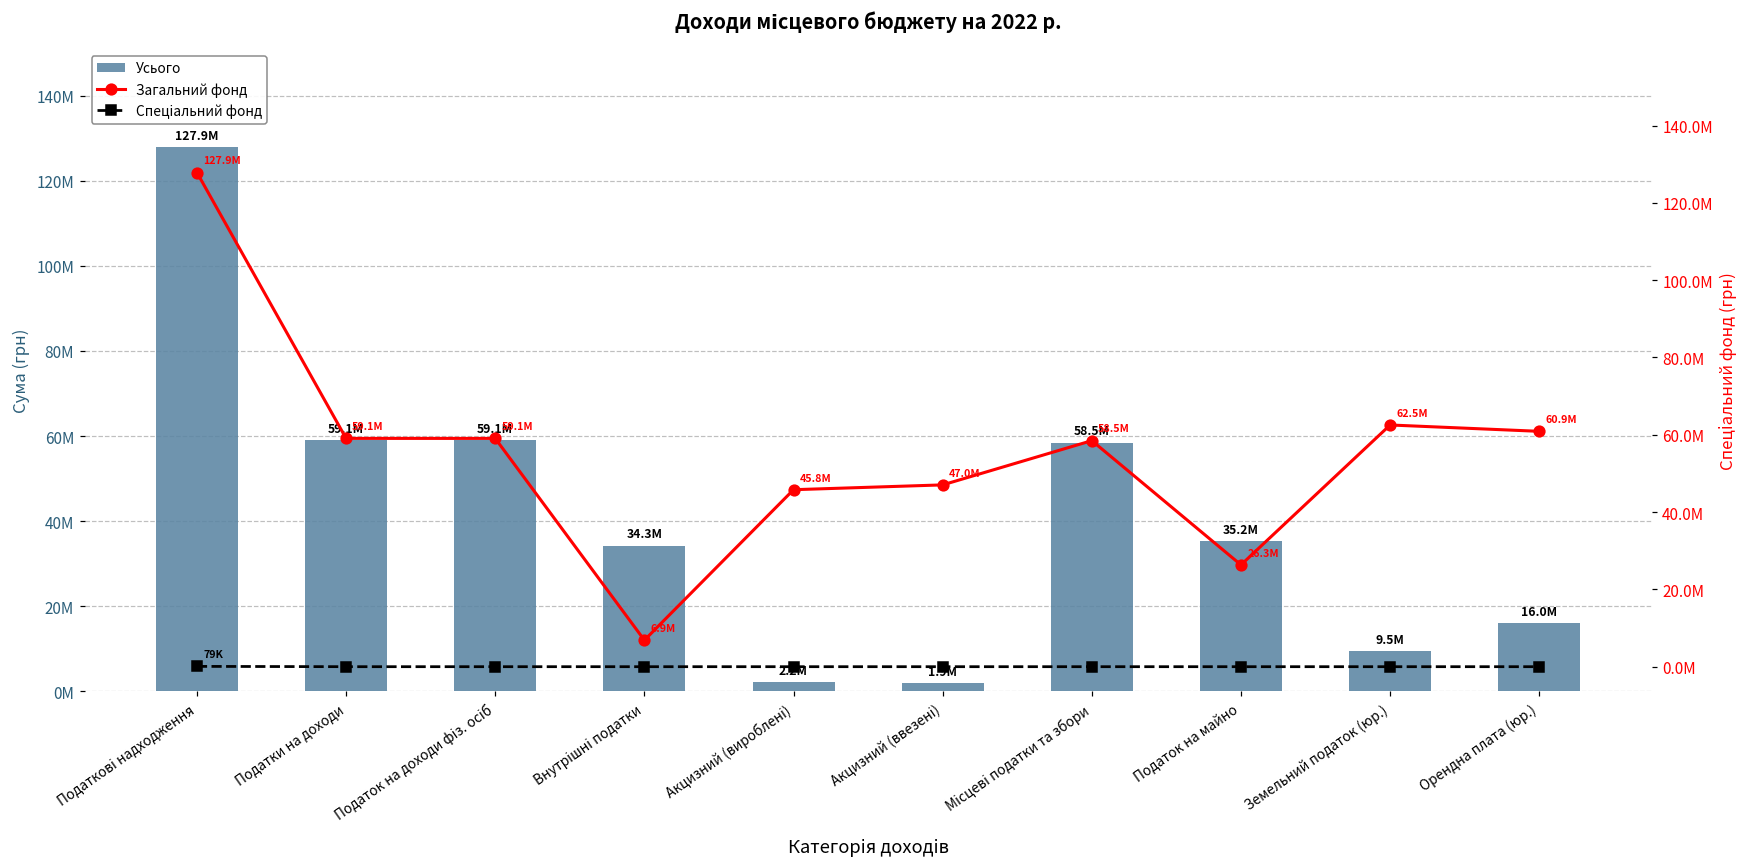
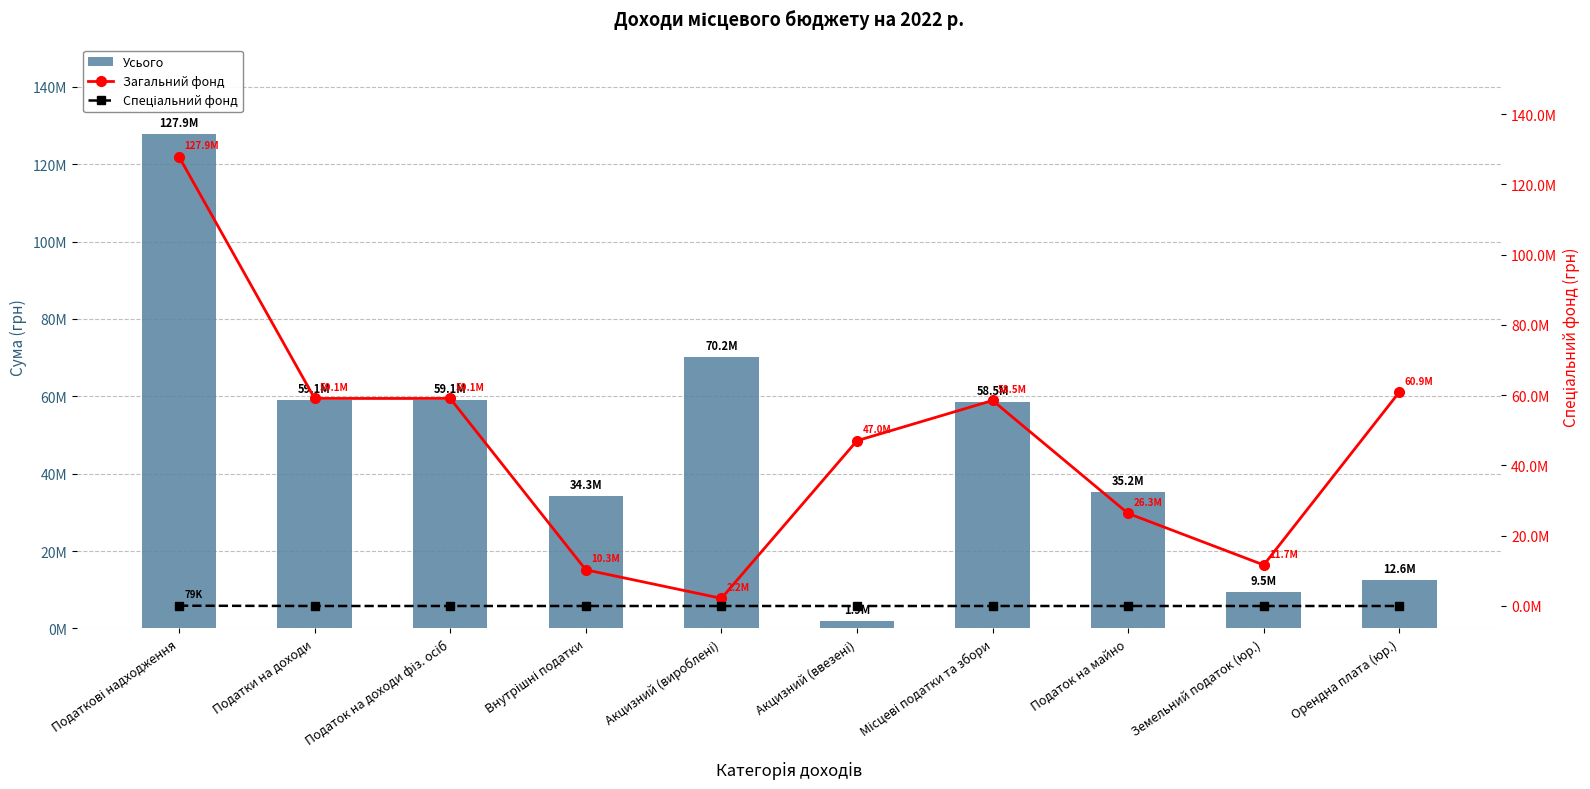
Усього, Акцизний (вироблені): 2.2M -> 70.2M
Усього, Орендна плата (юр.): 16.0M -> 12.6M
Загальний фонд, Внутрішні податки: 6.9M -> 10.3M
Загальний фонд, Акцизний (вироблені): 45.8M -> 2.2M
Загальний фонд, Земельний податок (юр.): 62.5M -> 11.7M
